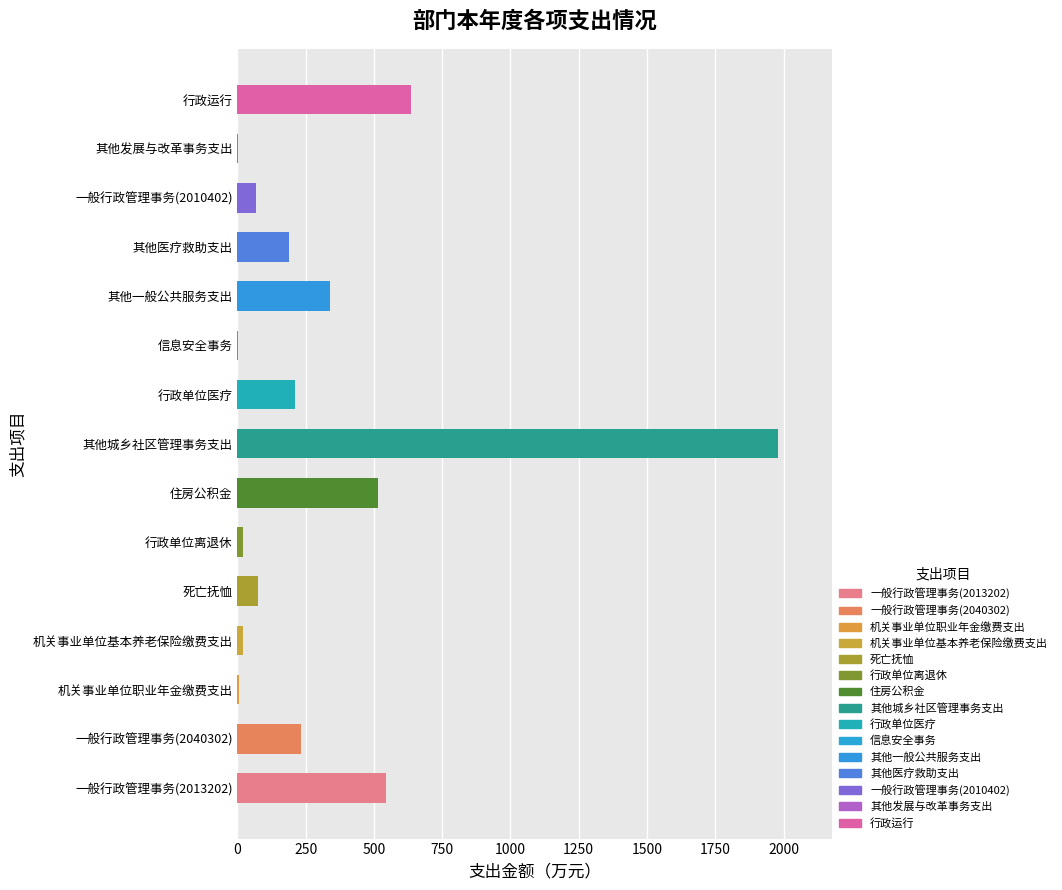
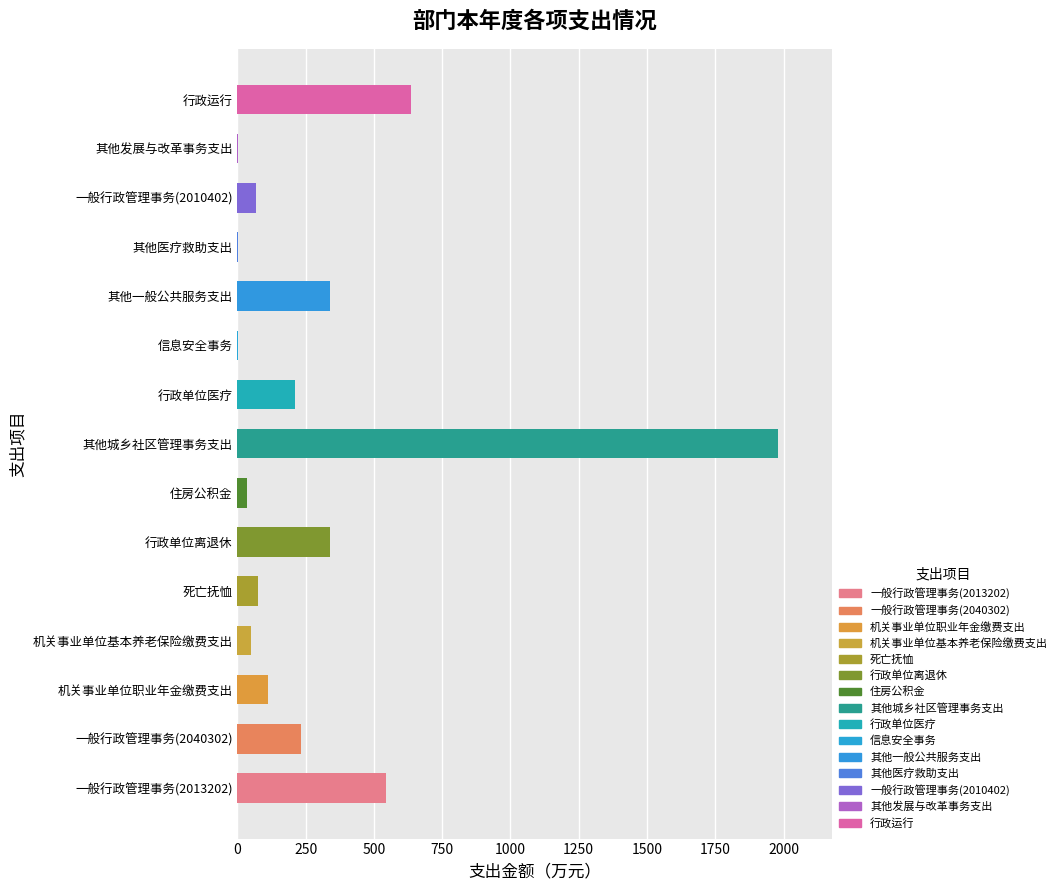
其他医疗救助支出: 190 -> 0
住房公积金: 520 -> 40
行政单位离退休: 20 -> 340
机关事业单位基本养老保险缴费支出: 20 -> 50
机关事业单位职业年金缴费支出: 10 -> 110
